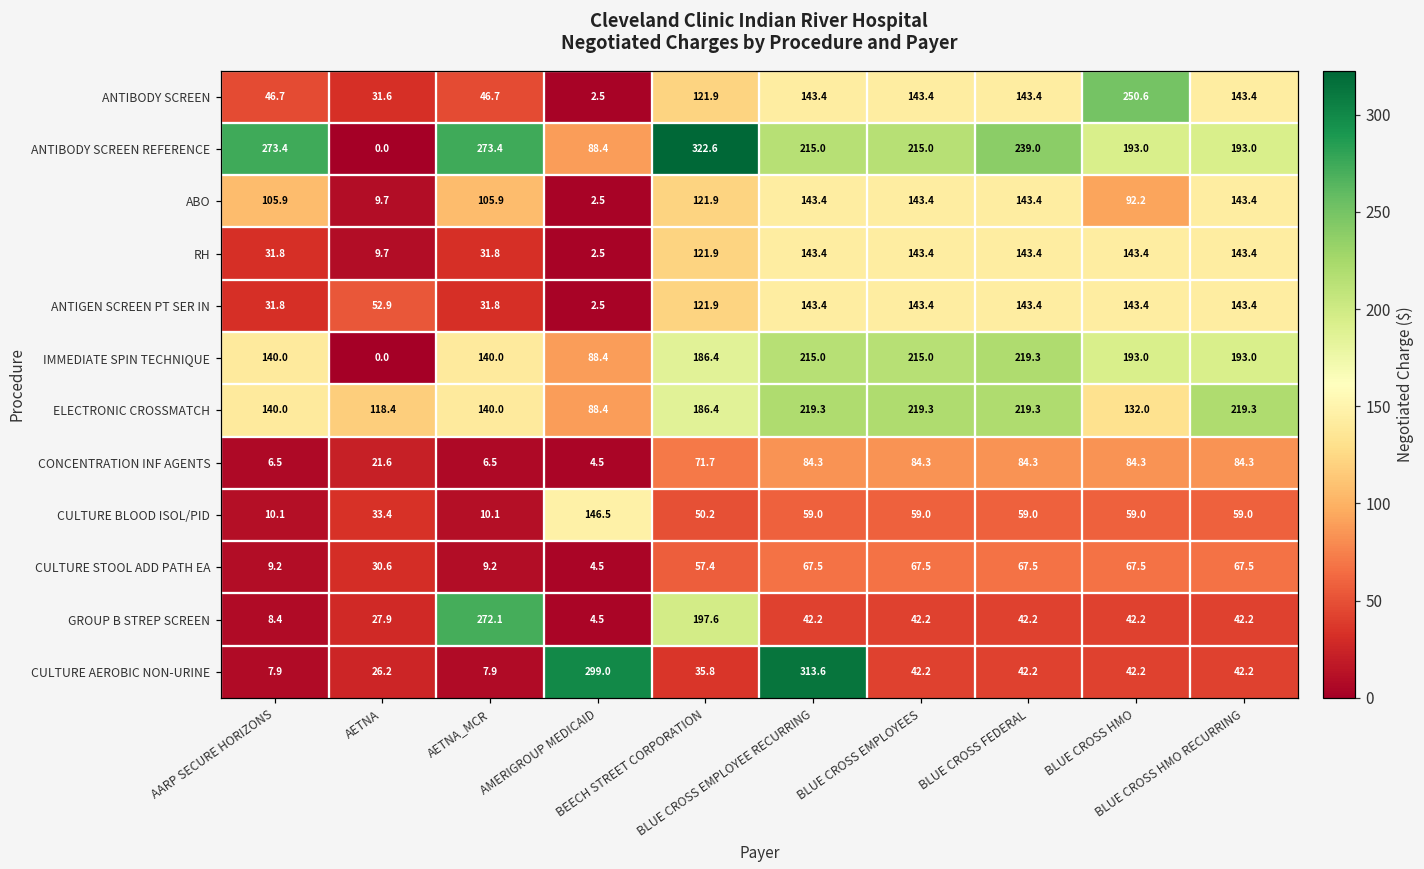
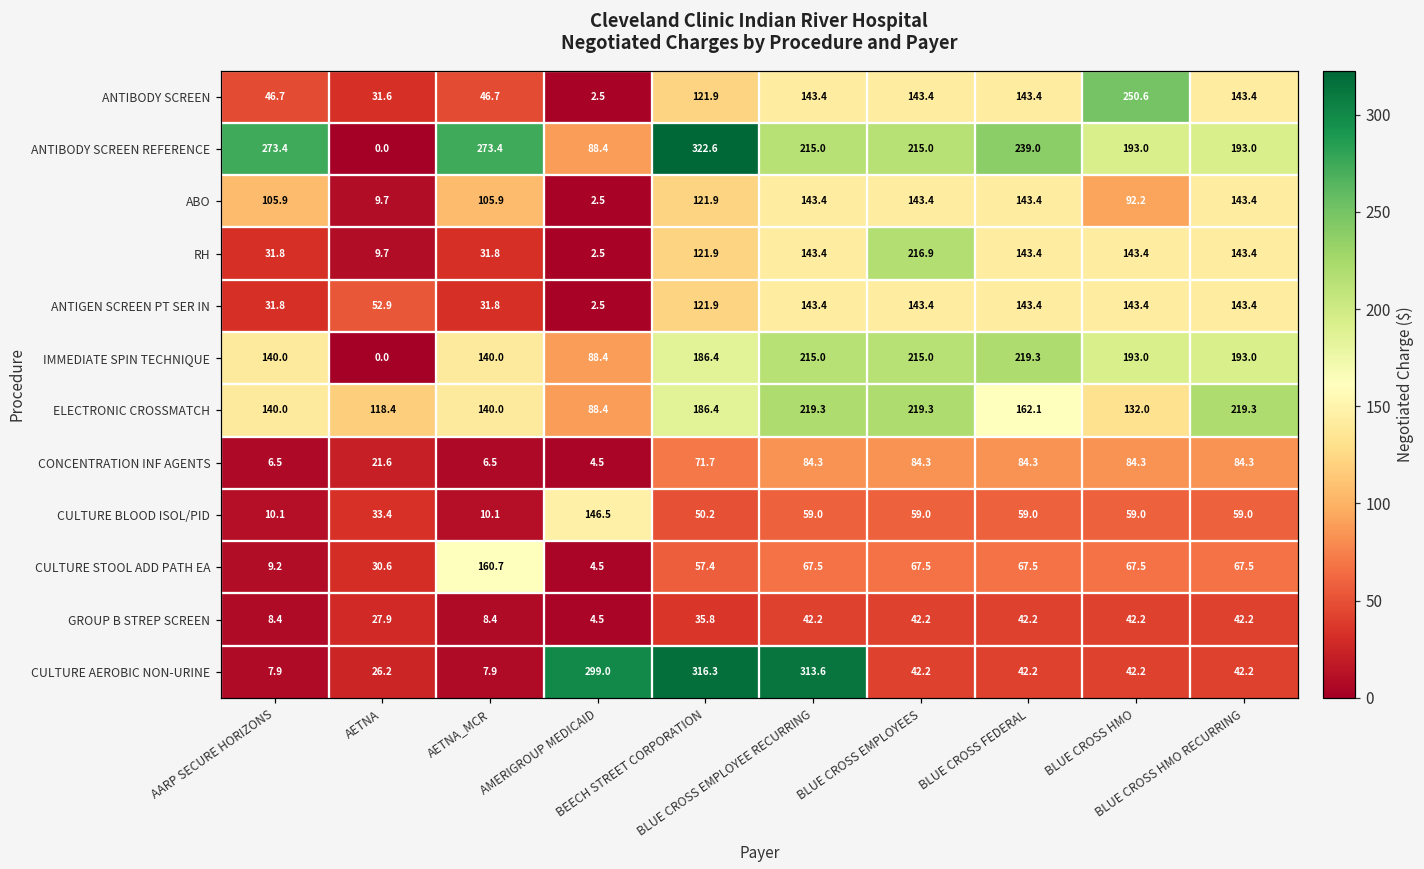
RH, BLUE CROSS EMPLOYEES: 143.4 -> 216.9
ELECTRONIC CROSSMATCH, BLUE CROSS FEDERAL: 219.3 -> 162.1
CULTURE STOOL ADD PATH EA, AETNA_MCR: 9.2 -> 160.7
GROUP B STREP SCREEN, AETNA_MCR: 272.1 -> 8.4
GROUP B STREP SCREEN, BEECH STREET CORPORATION: 197.6 -> 35.8
CULTURE AEROBIC NON-URINE, BEECH STREET CORPORATION: 35.8 -> 316.3
